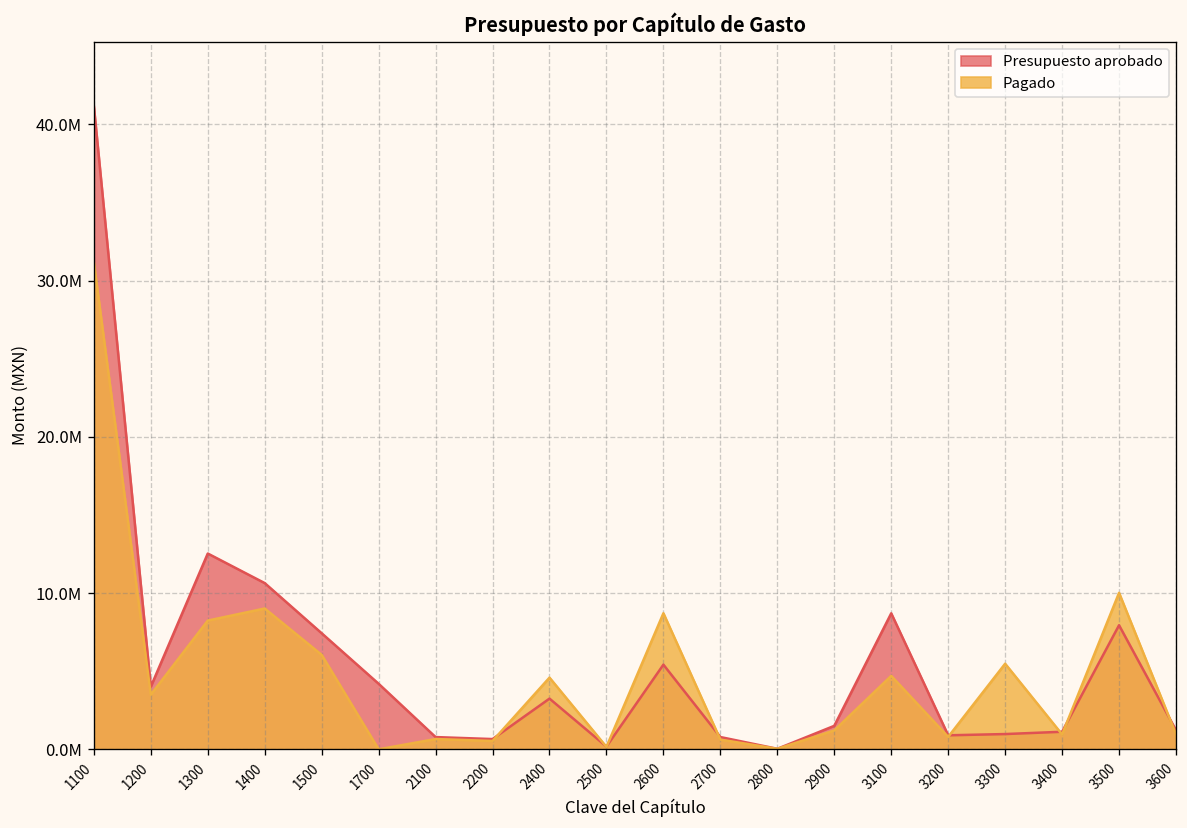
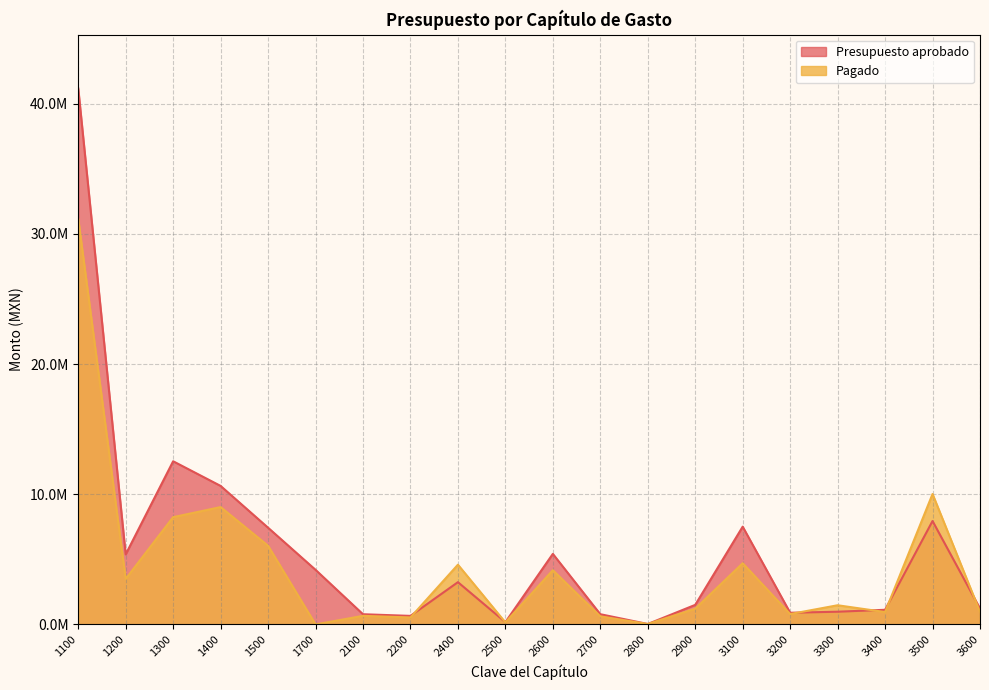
Presupuesto aprobado, 1200: 4000000 -> 5400000
Pagado, 2600: 8700000 -> 4200000
Presupuesto aprobado, 3100: 8700000 -> 7500000
Pagado, 3300: 5500000 -> 1500000
